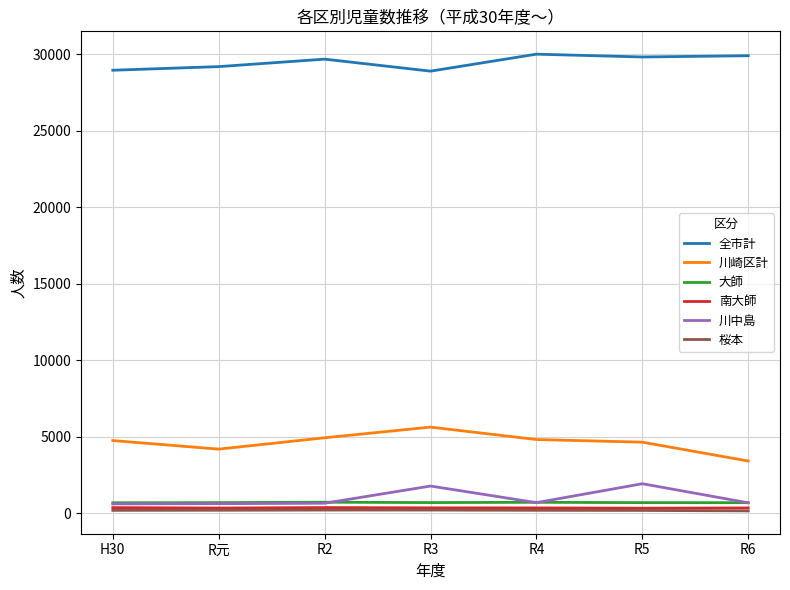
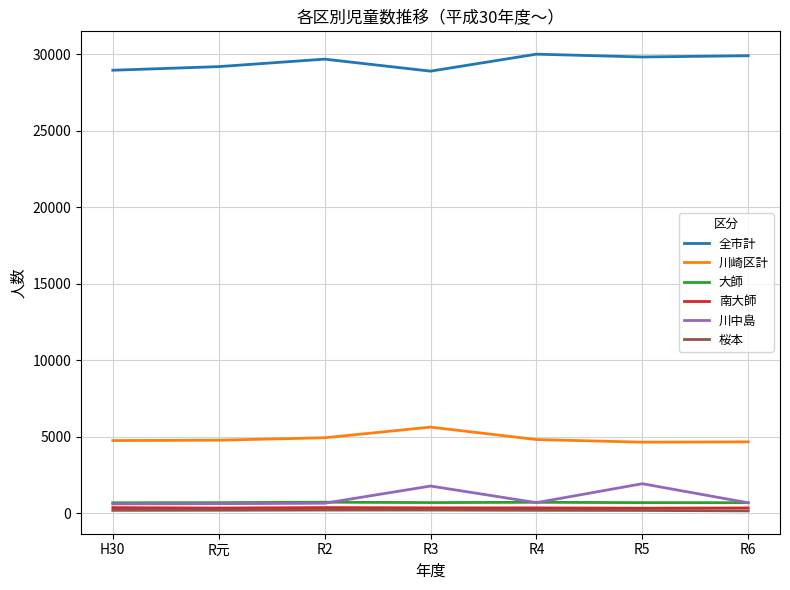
川崎区計, R元: 4200 -> 4800
川崎区計, R6: 3400 -> 4700
